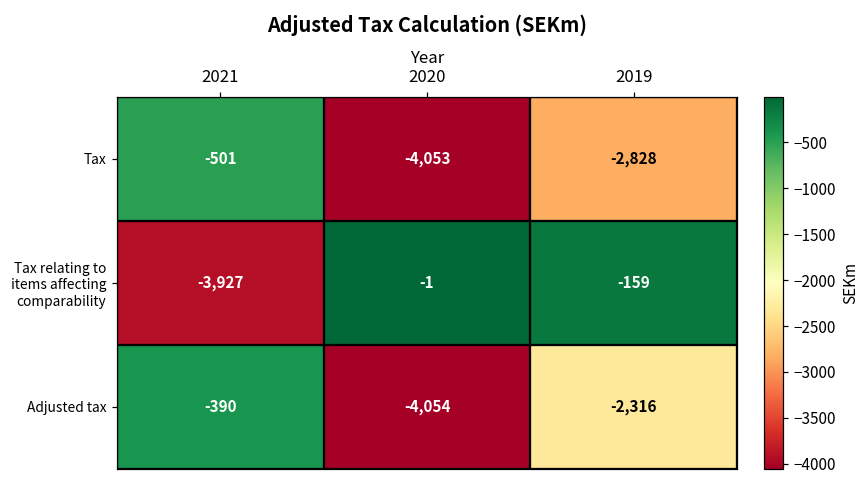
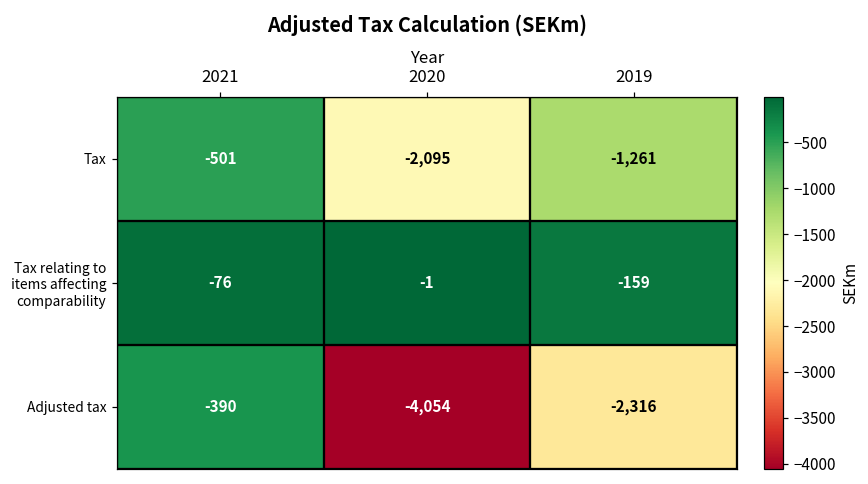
Tax, 2020: -4,053 -> -2,095
Tax, 2019: -2,828 -> -1,261
Tax relating to items affecting comparability, 2021: -3,927 -> -76
